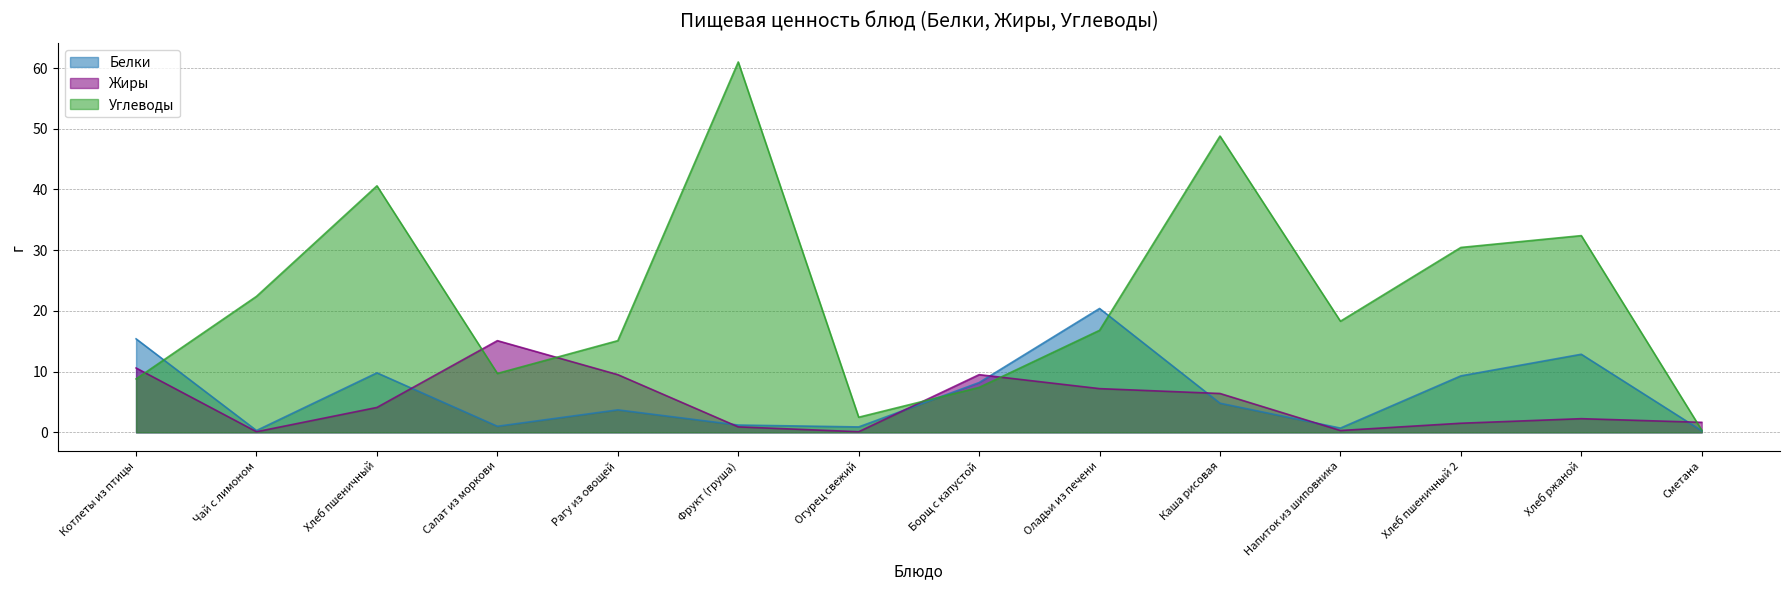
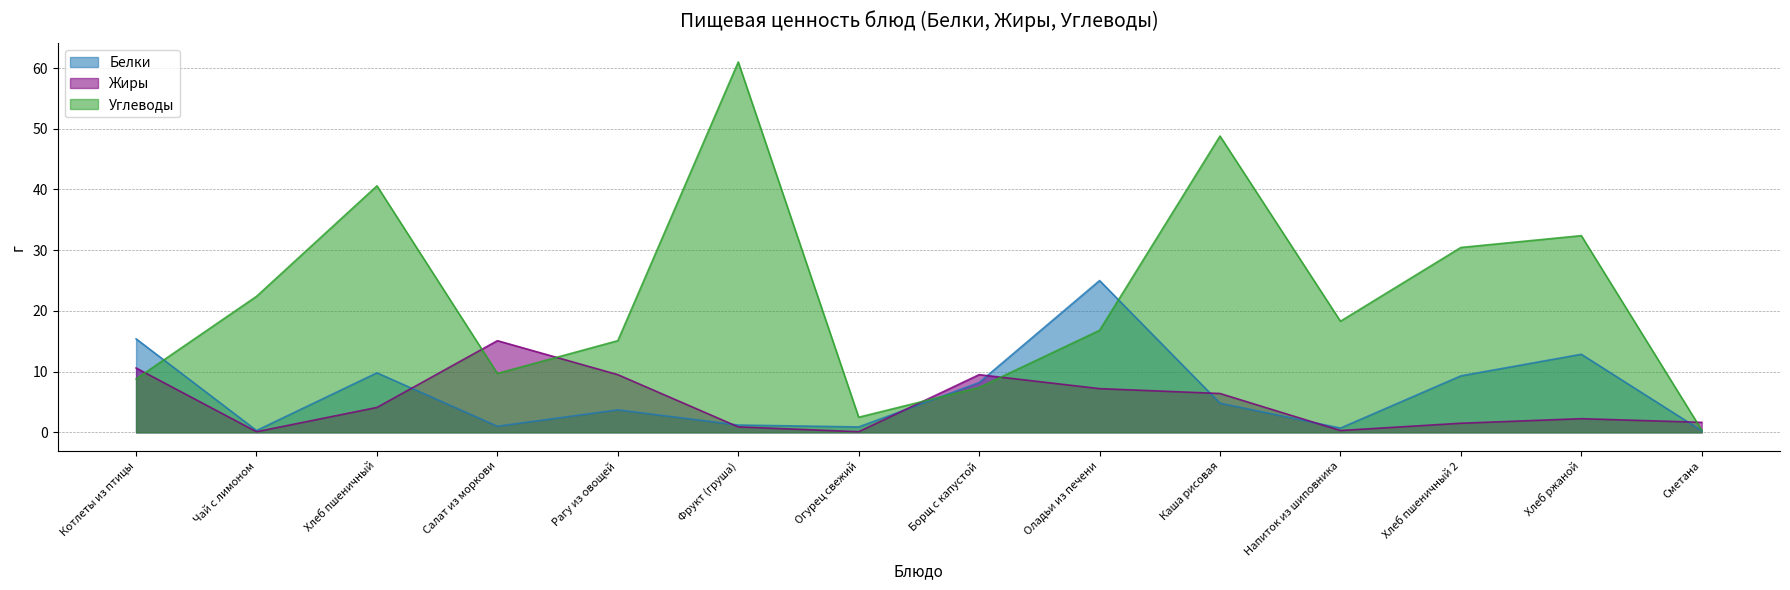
Белки, Оладьи из печени: 20 -> 25
